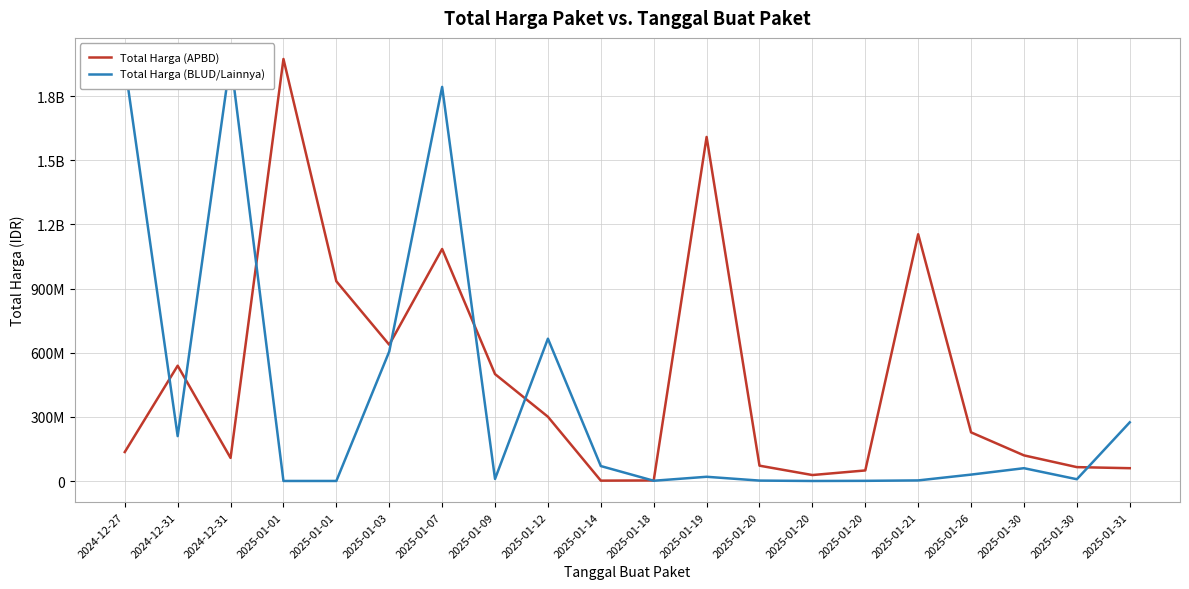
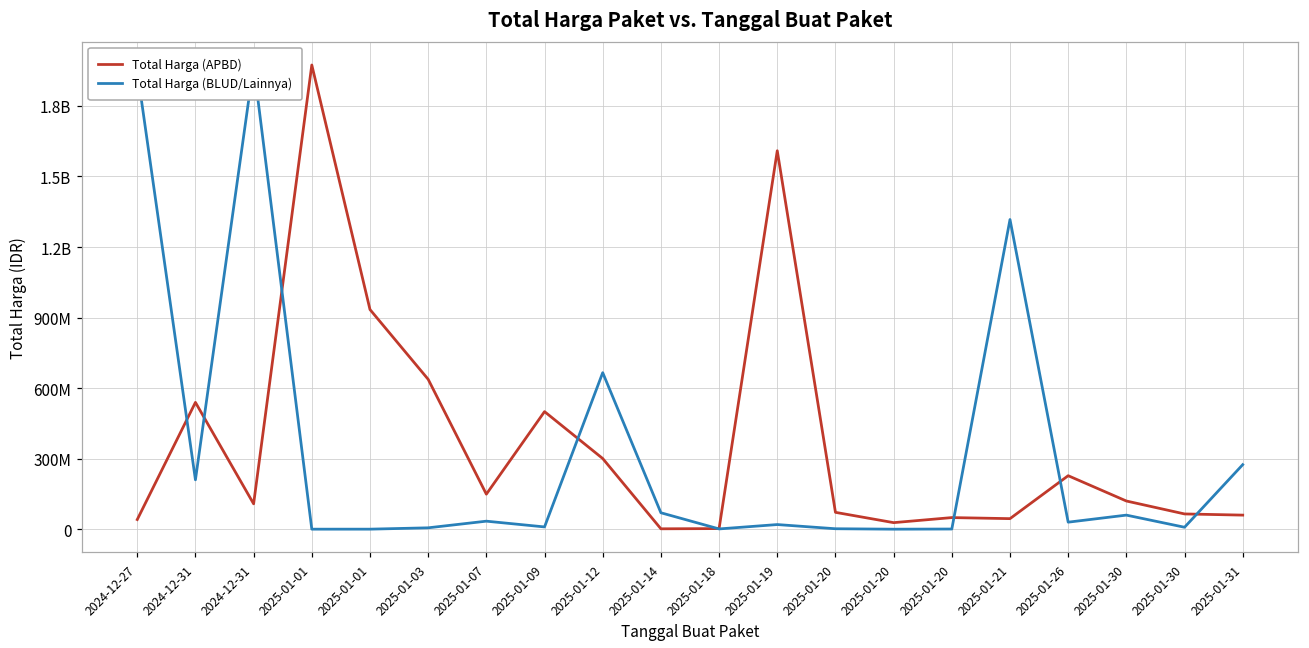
Total Harga (APBD), 2024-12-27: 140000000 -> 40000000
Total Harga (BLUD/Lainnya), 2025-01-03: 610000000 -> 10000000
Total Harga (APBD), 2025-01-07: 1090000000 -> 150000000
Total Harga (BLUD/Lainnya), 2025-01-07: 1840000000 -> 30000000
Total Harga (APBD), 2025-01-21: 1150000000 -> 50000000
Total Harga (BLUD/Lainnya), 2025-01-21: 0 -> 1320000000
